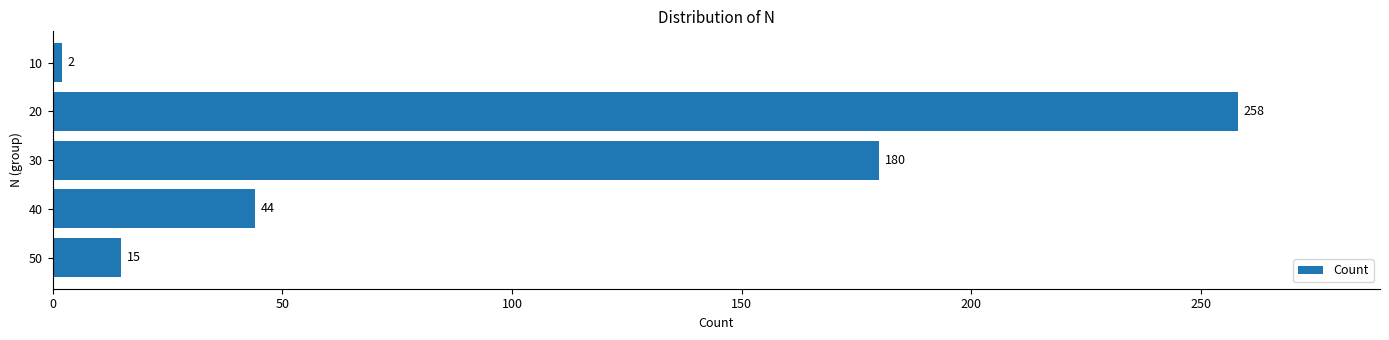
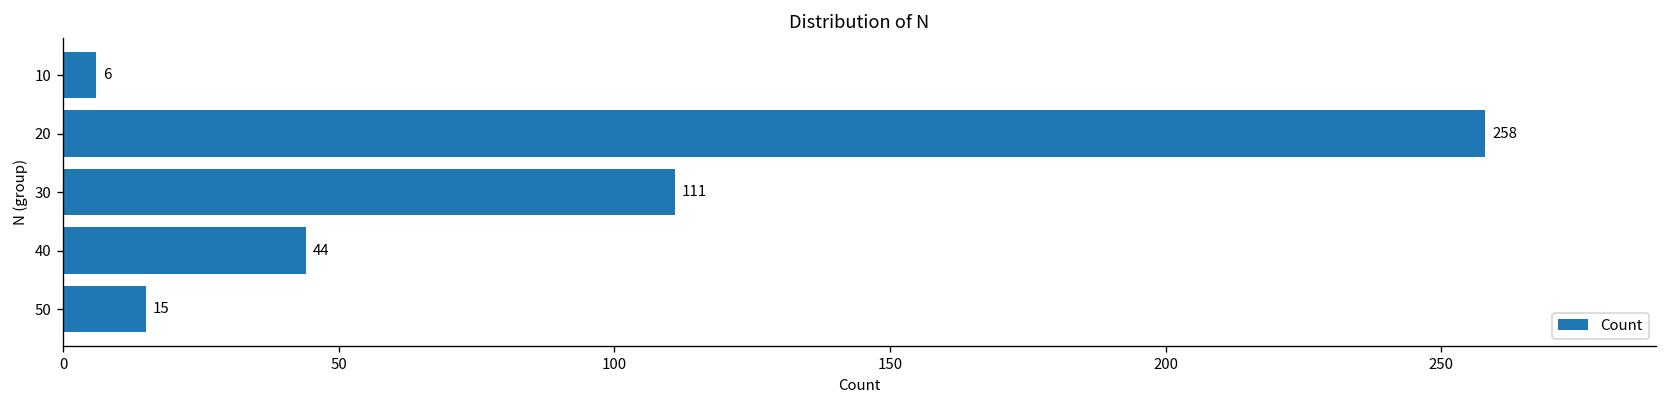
10: 2 -> 6
30: 180 -> 111
